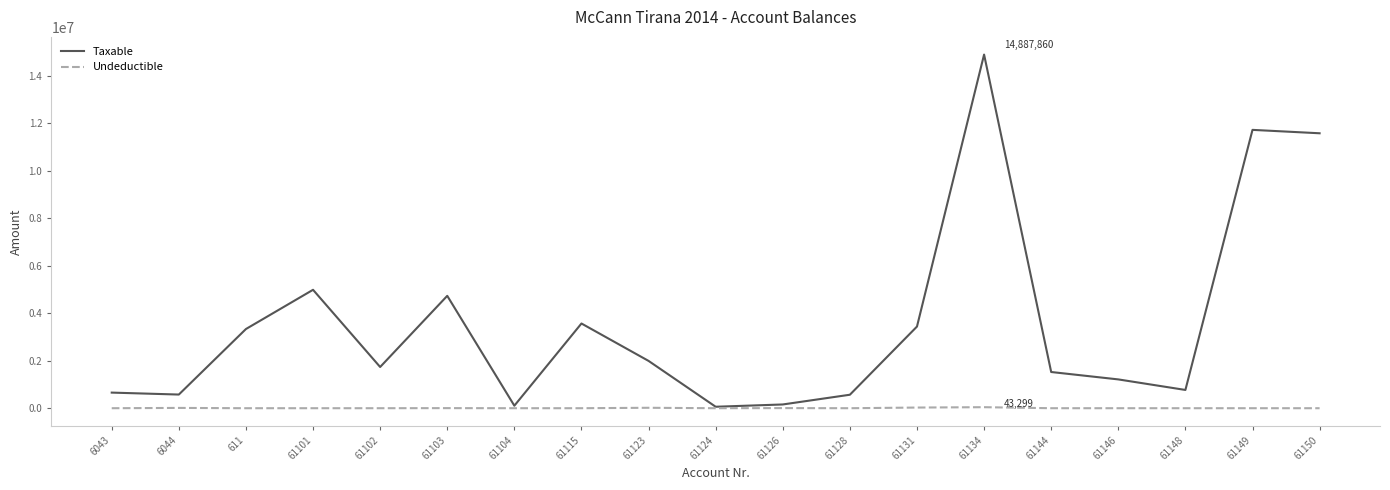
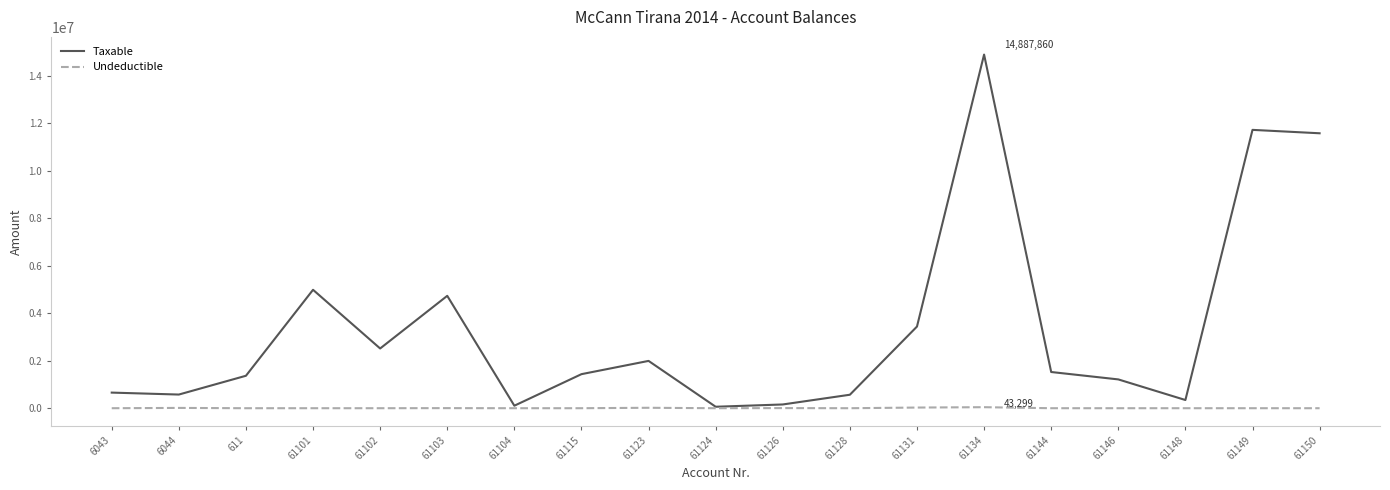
Taxable, 611: 3300000 -> 1400000
Taxable, 61102: 1700000 -> 2500000
Taxable, 61115: 3600000 -> 1400000
Taxable, 61148: 800000 -> 300000
